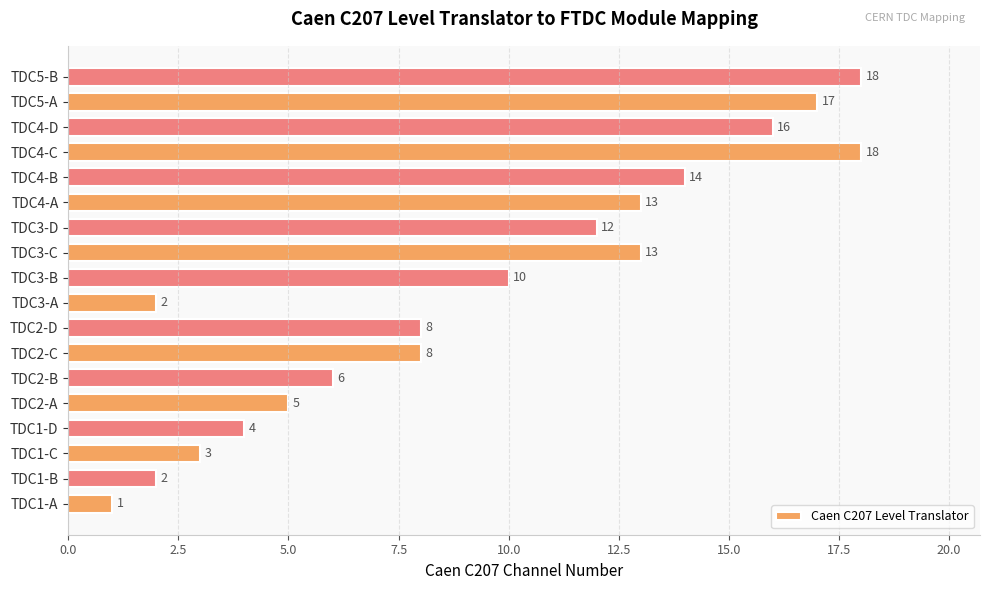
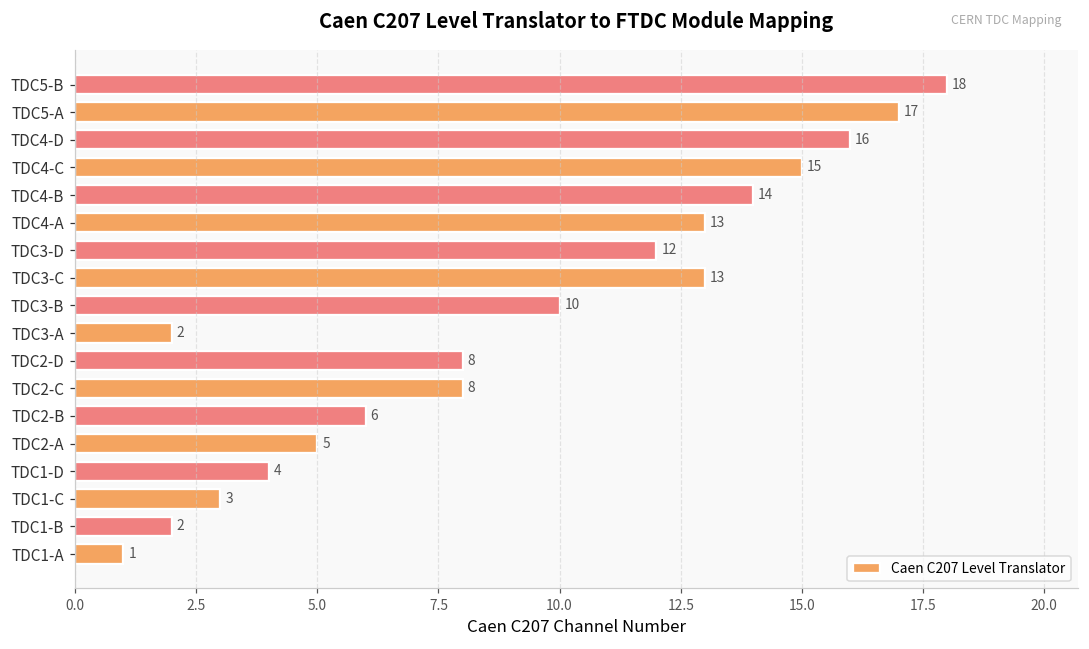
TDC4-C: 18 -> 15
